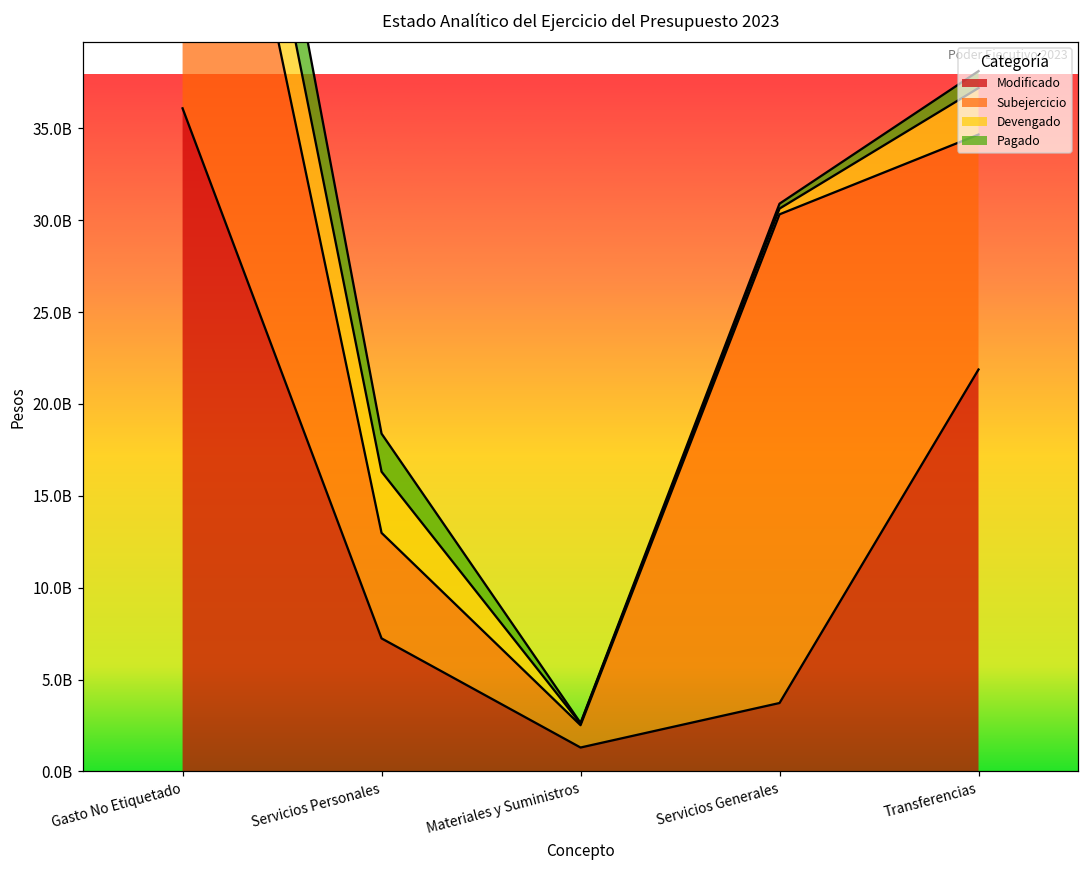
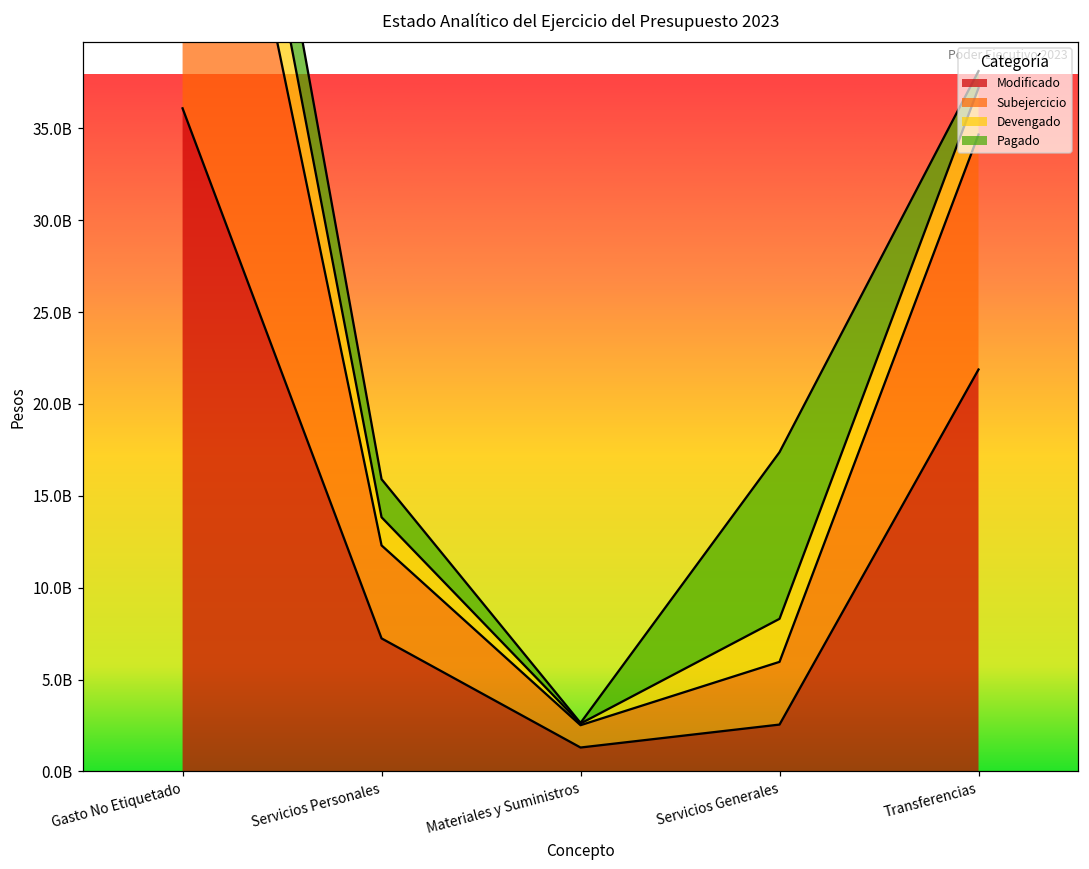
Subejercicio, Servicios Personales: 5700000000 -> 5100000000
Devengado, Servicios Personales: 3300000000 -> 1500000000
Modificado, Servicios Generales: 3700000000 -> 2600000000
Subejercicio, Servicios Generales: 26600000000 -> 3400000000
Devengado, Servicios Generales: 300000000 -> 2300000000
Pagado, Servicios Generales: 300000000 -> 9100000000
